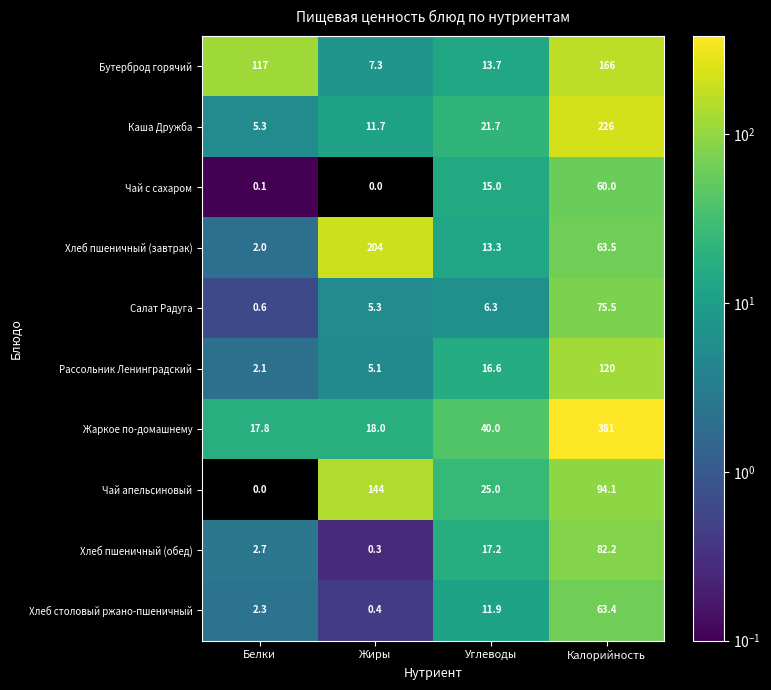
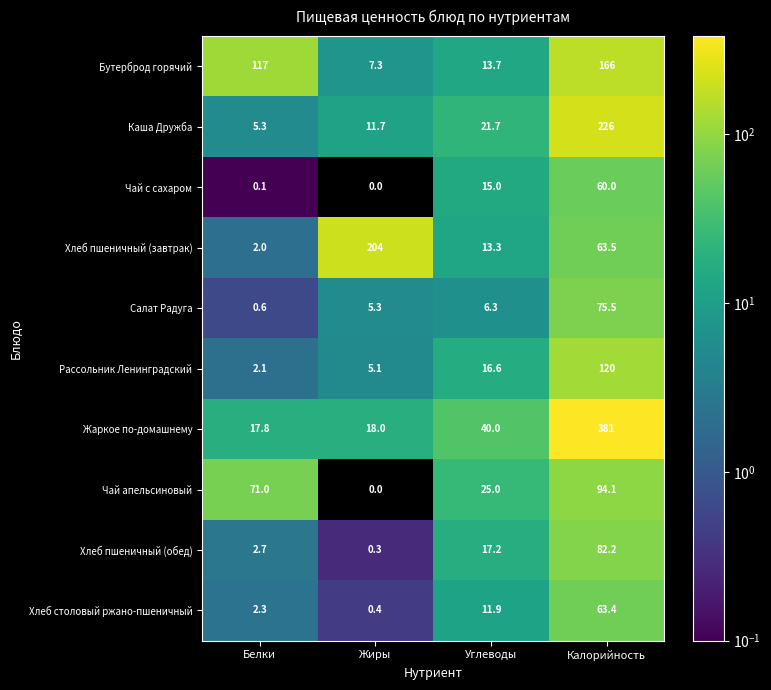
Чай апельсиновый, Белки: 0.0 -> 71.0
Чай апельсиновый, Жиры: 144 -> 0.0
